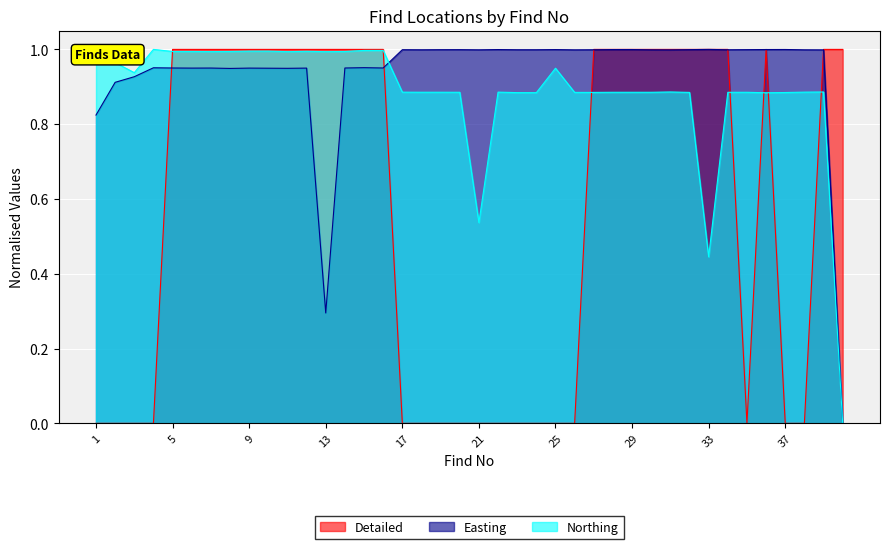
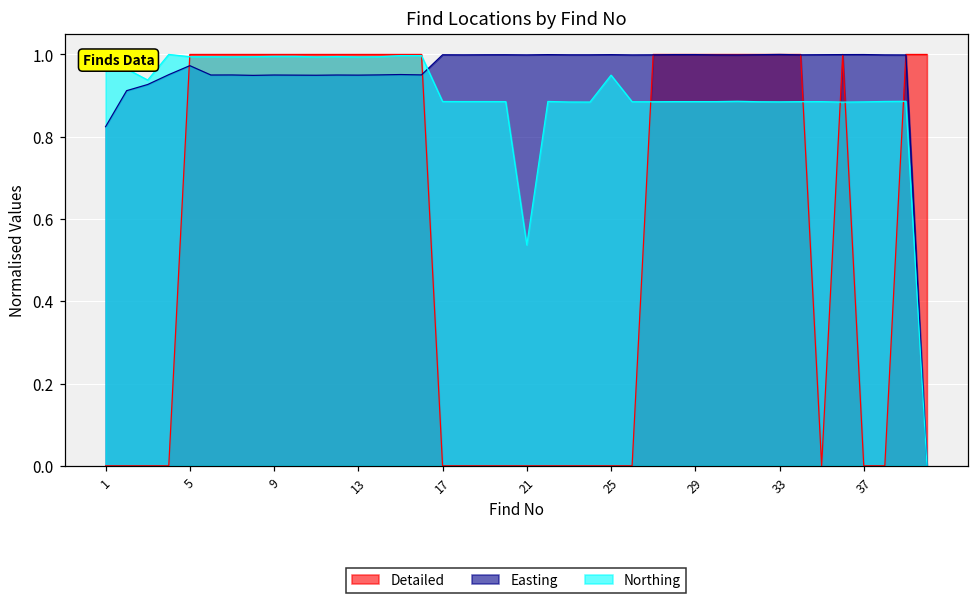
Easting, 5: 0.95 -> 0.97
Easting, 13: 0.30 -> 0.95
Northing, 33: 0.45 -> 0.88
